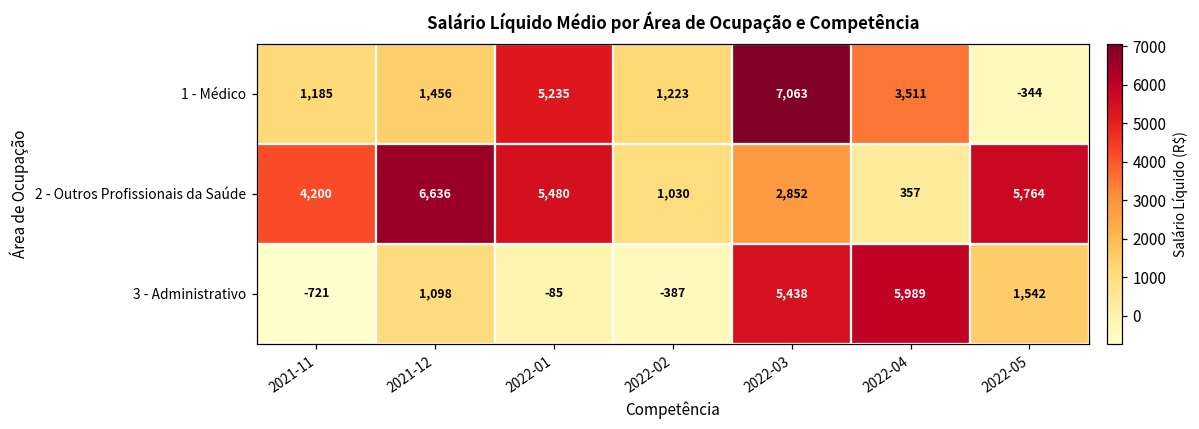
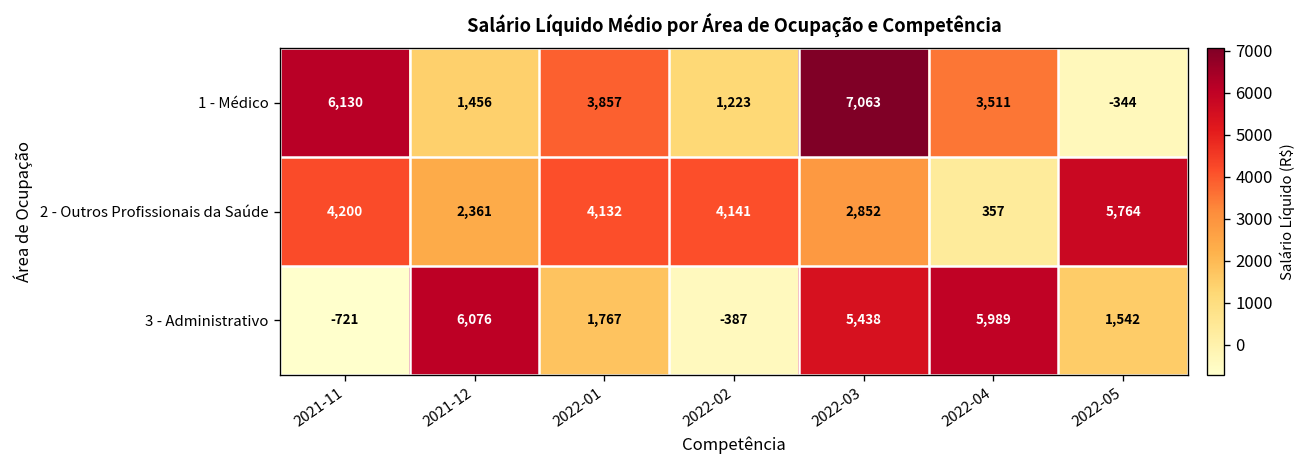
1 - Médico, 2021-11: 1,185 -> 6,130
1 - Médico, 2022-01: 5,235 -> 3,857
2 - Outros Profissionais da Saúde, 2021-12: 6,636 -> 2,361
2 - Outros Profissionais da Saúde, 2022-01: 5,480 -> 4,132
2 - Outros Profissionais da Saúde, 2022-02: 1,030 -> 4,141
3 - Administrativo, 2021-12: 1,098 -> 6,076
3 - Administrativo, 2022-01: -85 -> 1,767
